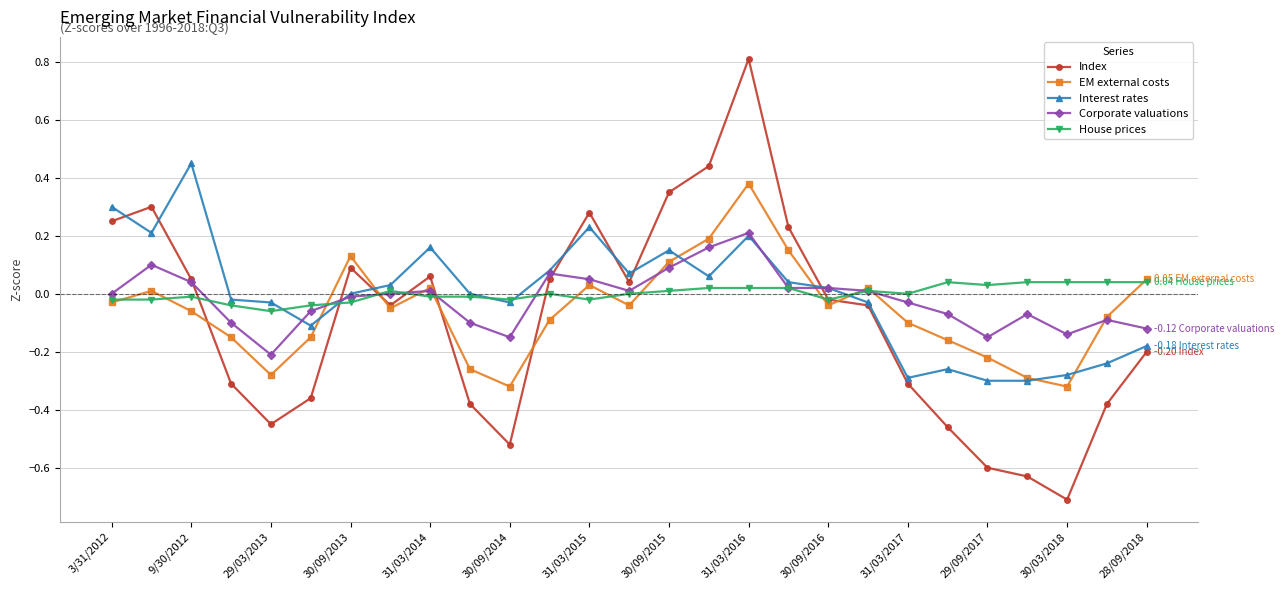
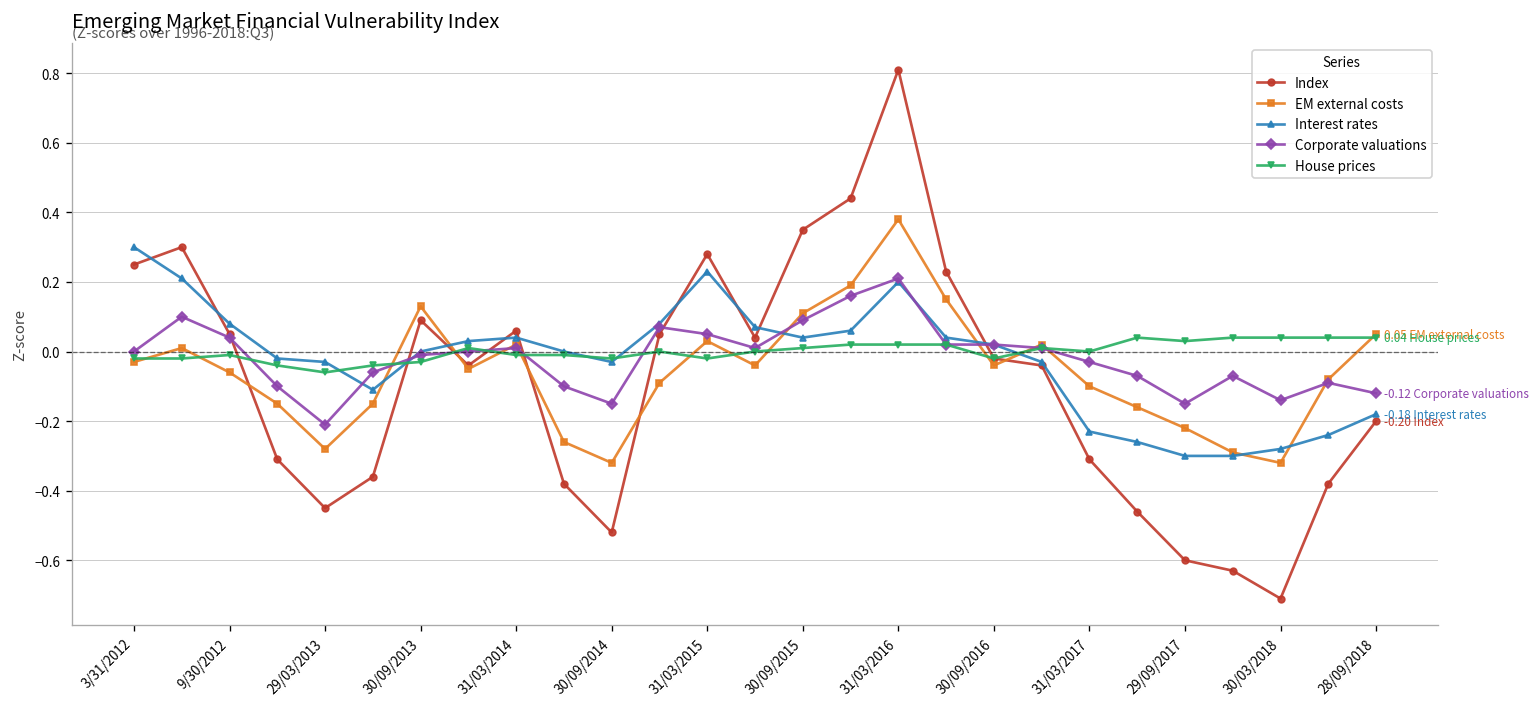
Interest rates, 9/30/2012: 0.45 -> 0.08
Interest rates, 31/03/2014: 0.16 -> 0.04
Interest rates, 30/09/2015: 0.15 -> 0.04
Interest rates, 31/03/2017: -0.29 -> -0.23
